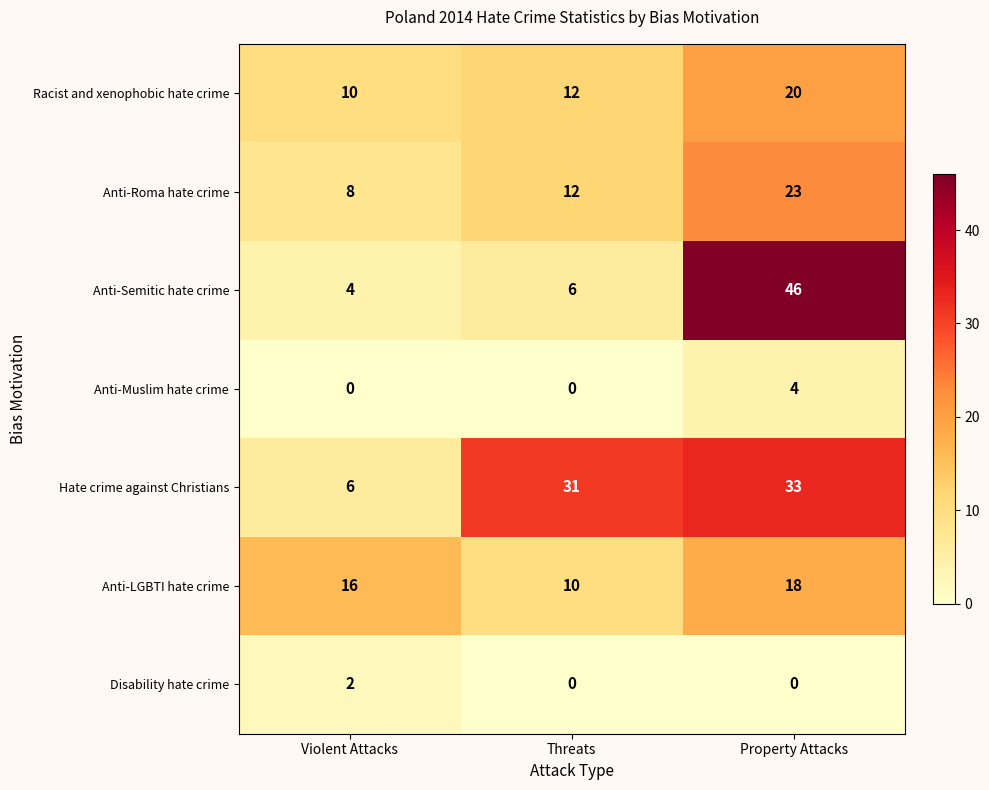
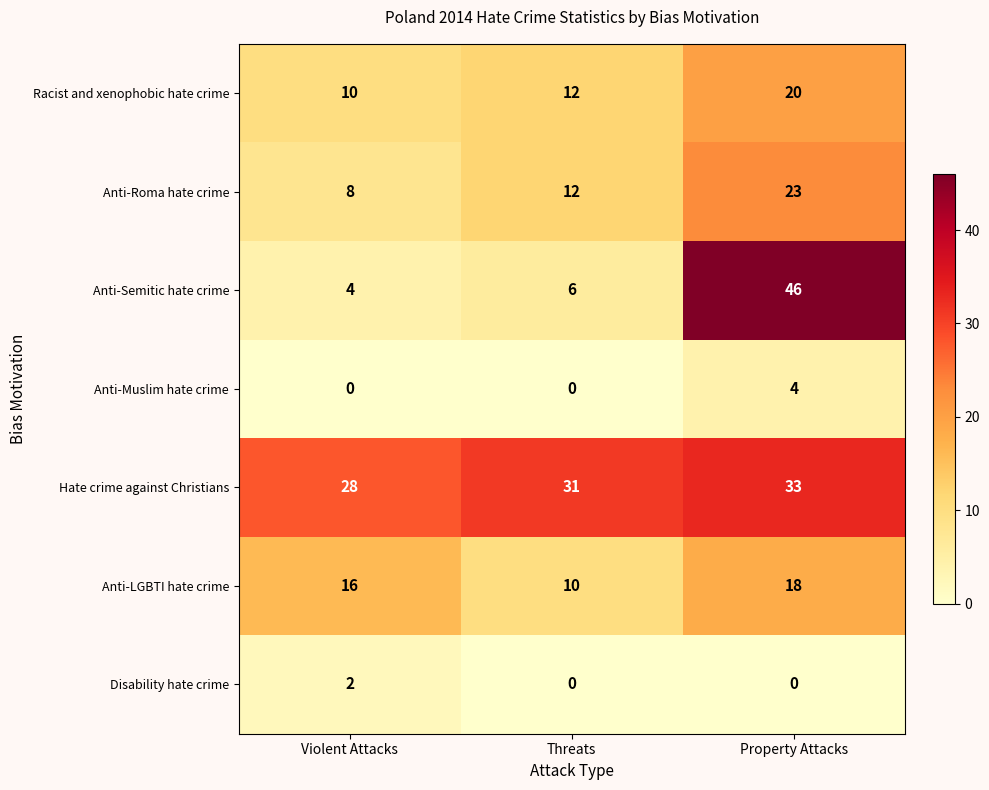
Hate crime against Christians, Violent Attacks: 6 -> 28
